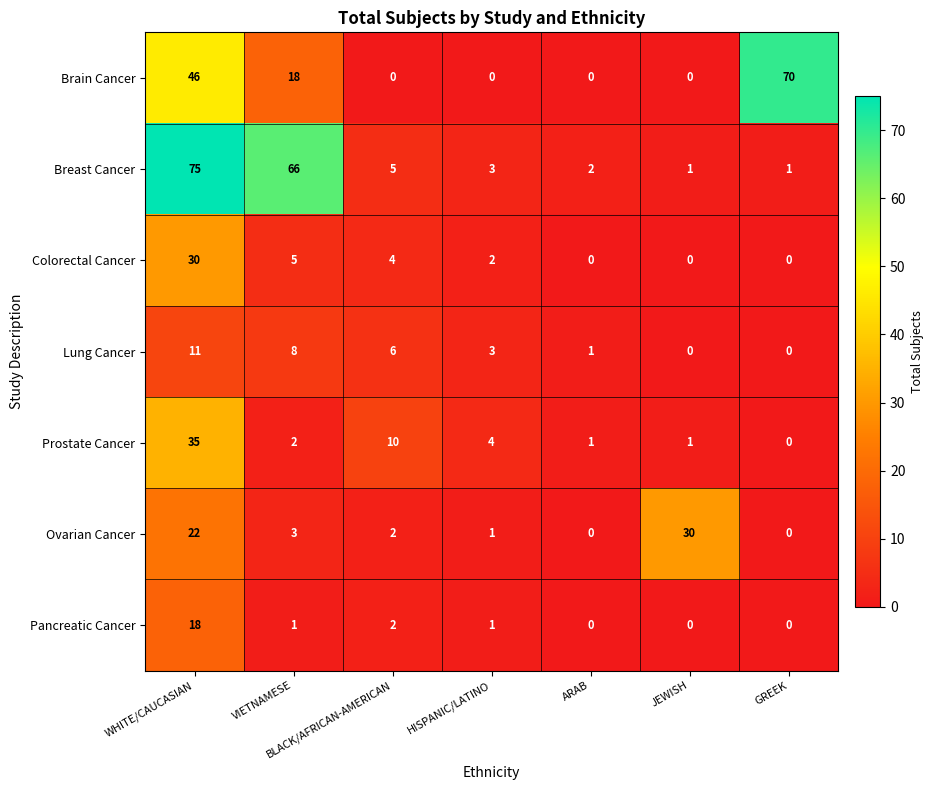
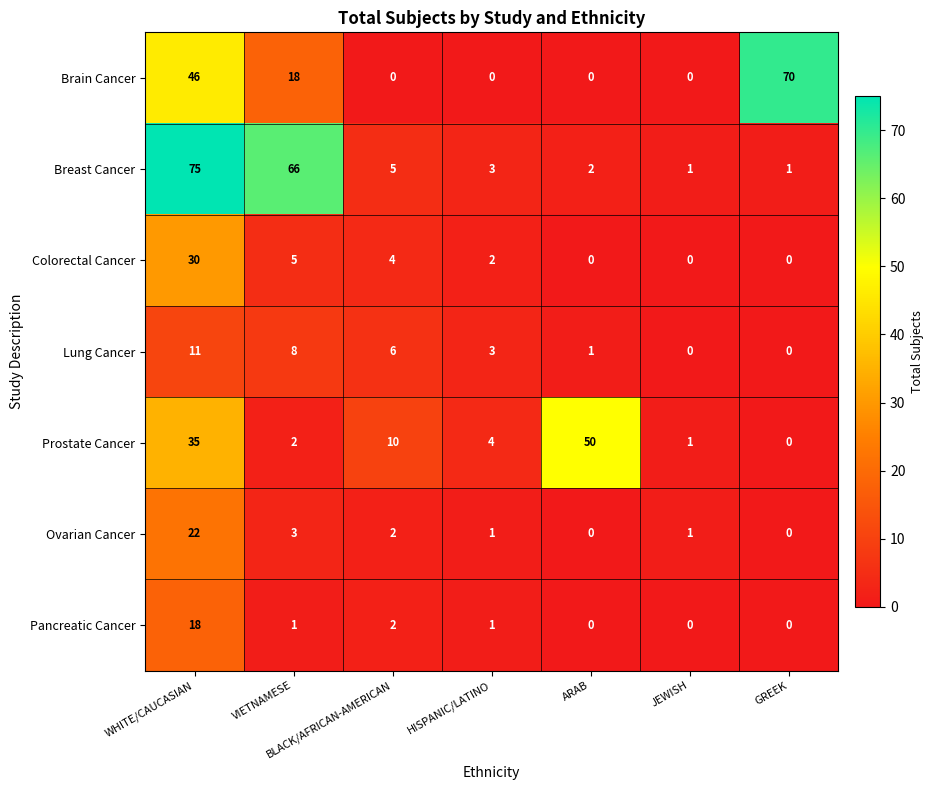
Prostate Cancer, ARAB: 1 -> 50
Ovarian Cancer, JEWISH: 30 -> 1
